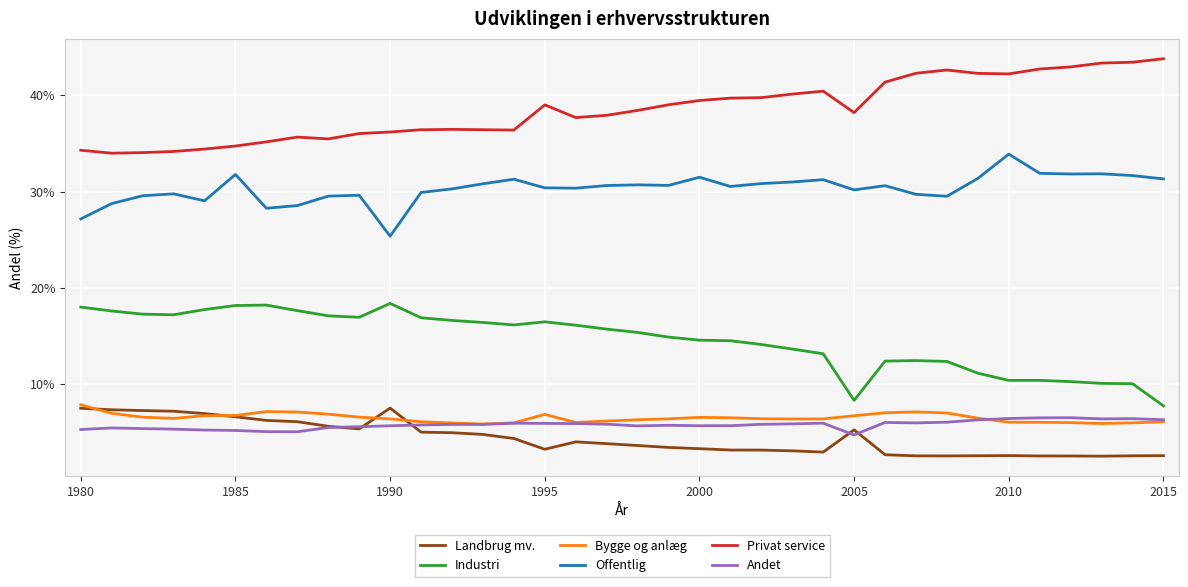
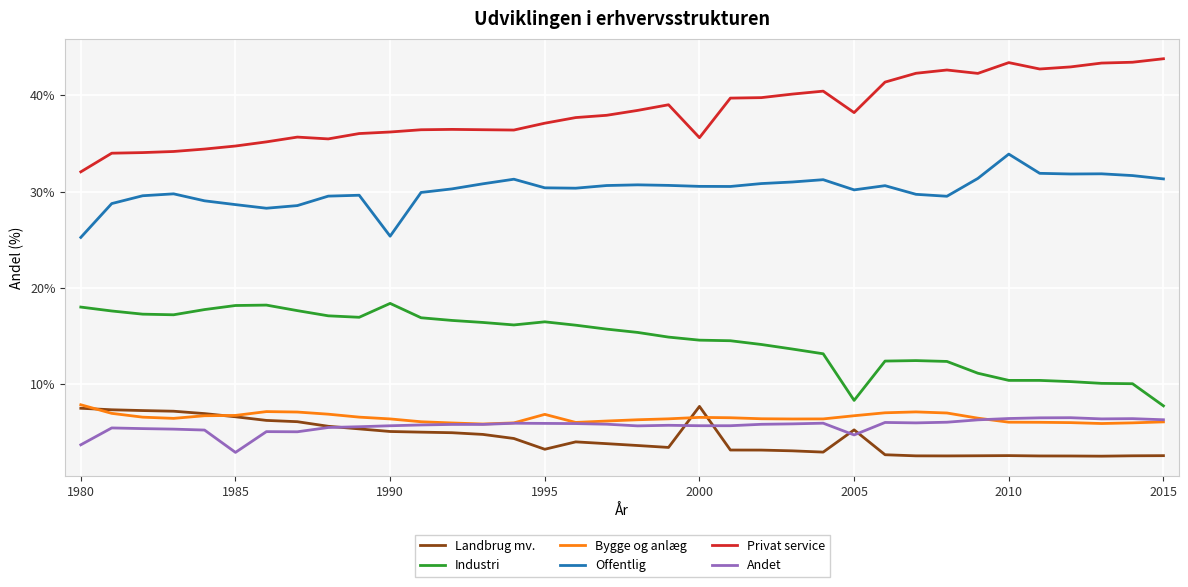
Offentlig, 1980: 27% -> 25%
Privat service, 1980: 34% -> 32%
Andet, 1980: 5% -> 4%
Offentlig, 1985: 32% -> 29%
Andet, 1985: 5% -> 3%
Landbrug mv., 1990: 7% -> 5%
Privat service, 1995: 39% -> 37%
Landbrug mv., 2000: 3% -> 8%
Offentlig, 2000: 31.5% -> 30.5%
Privat service, 2000: 39% -> 36%
Privat service, 2010: 42% -> 43%
